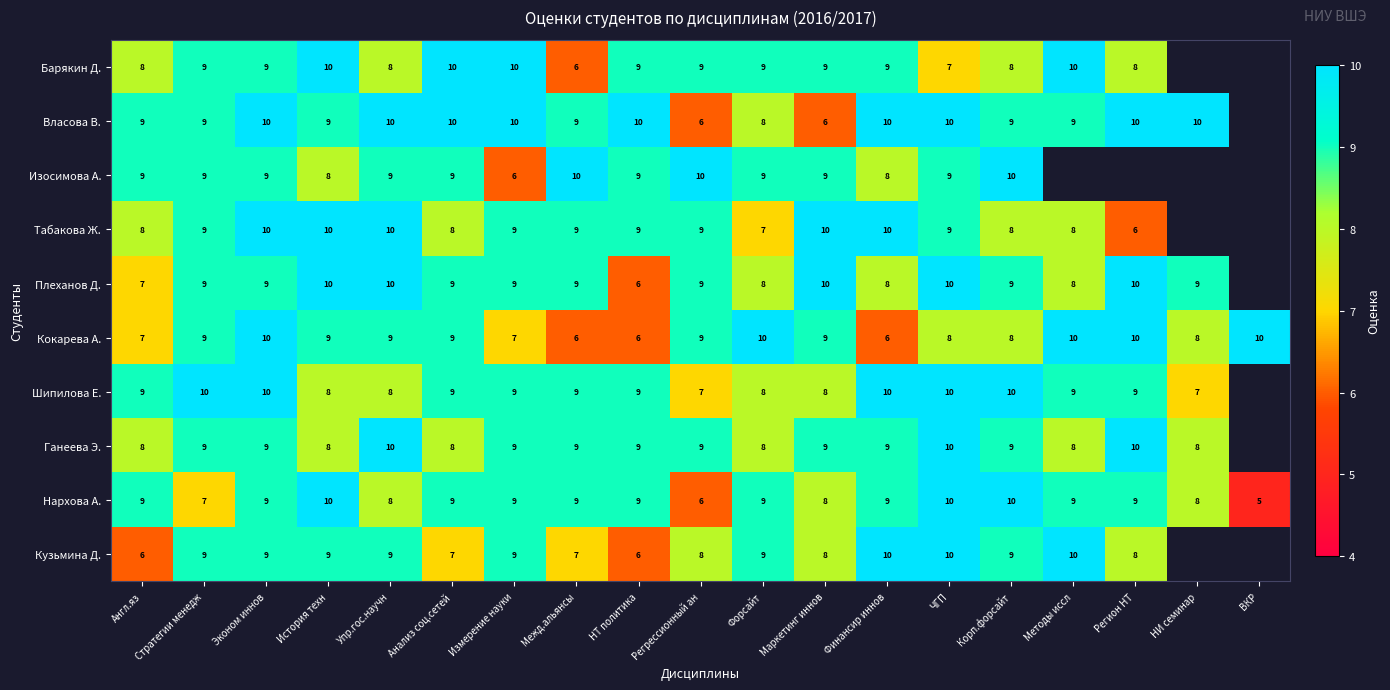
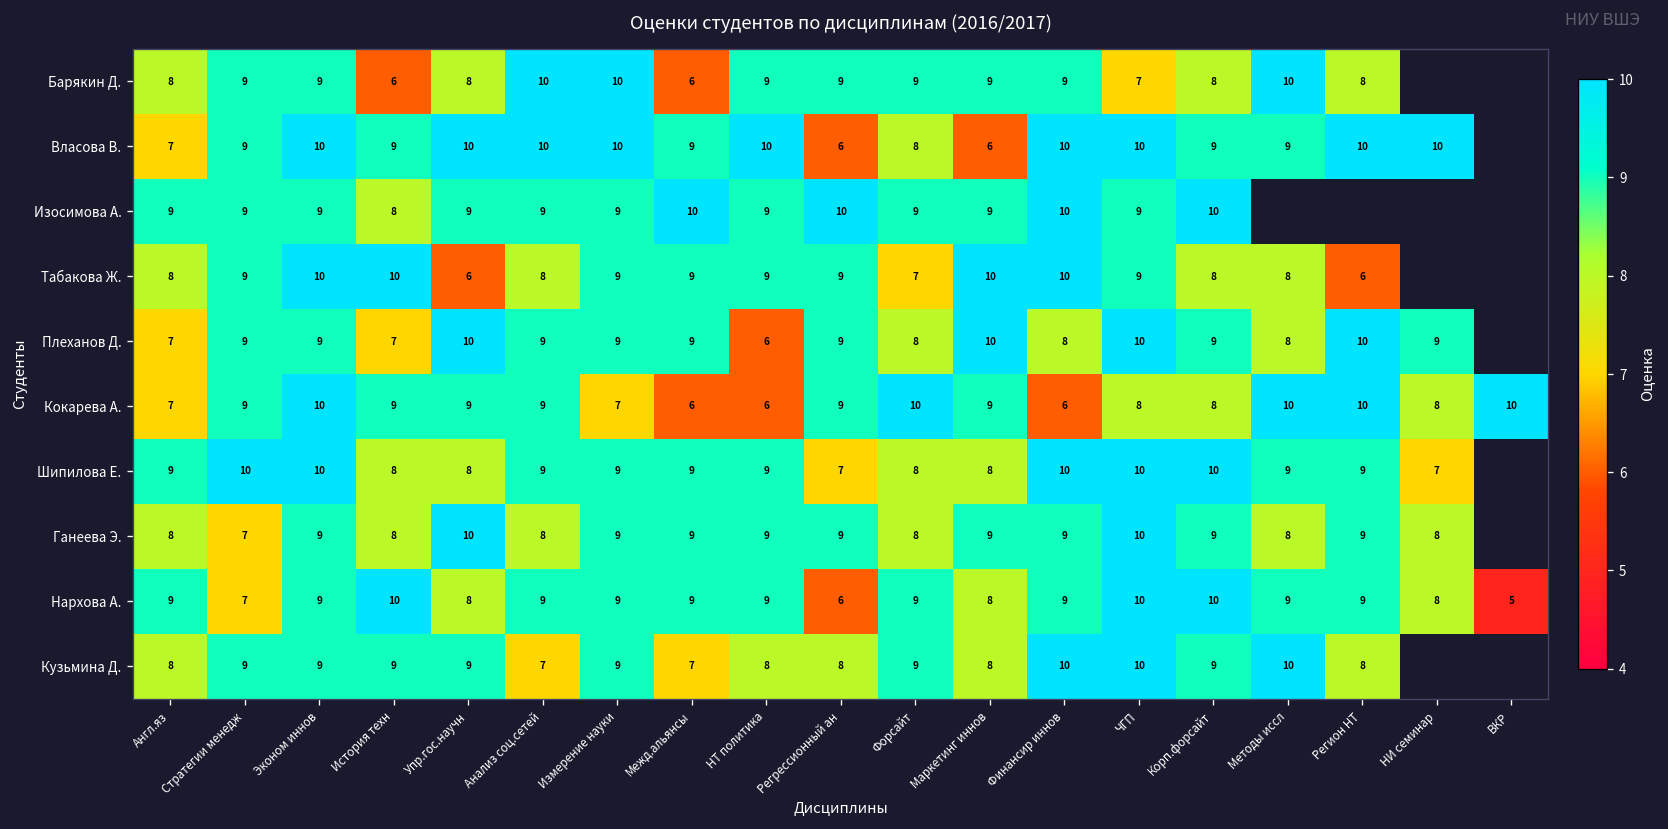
Барякин Д., История техн: 10 -> 6
Власова В., Англ.яз: 9 -> 7
Изосимова А., Измерение науки: 6 -> 9
Изосимова А., Финансир иннов: 8 -> 10
Табакова Ж., Упр.гос.научн: 10 -> 6
Плеханов Д., История техн: 10 -> 7
Ганеева Э., Стратегии менедж: 9 -> 7
Ганеева Э., Регион НТ: 10 -> 9
Кузьмина Д., Англ.яз: 6 -> 8
Кузьмина Д., НТ политика: 6 -> 8
